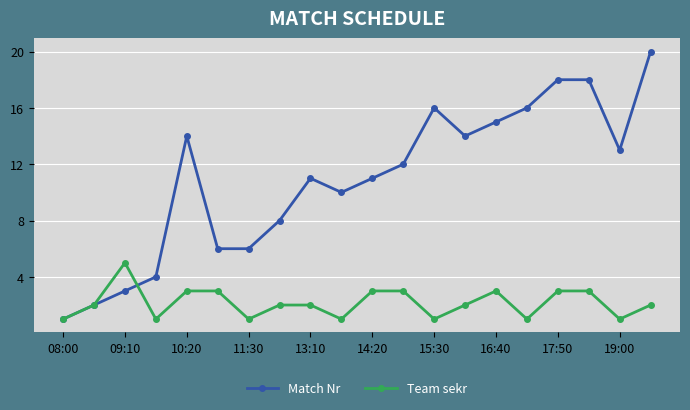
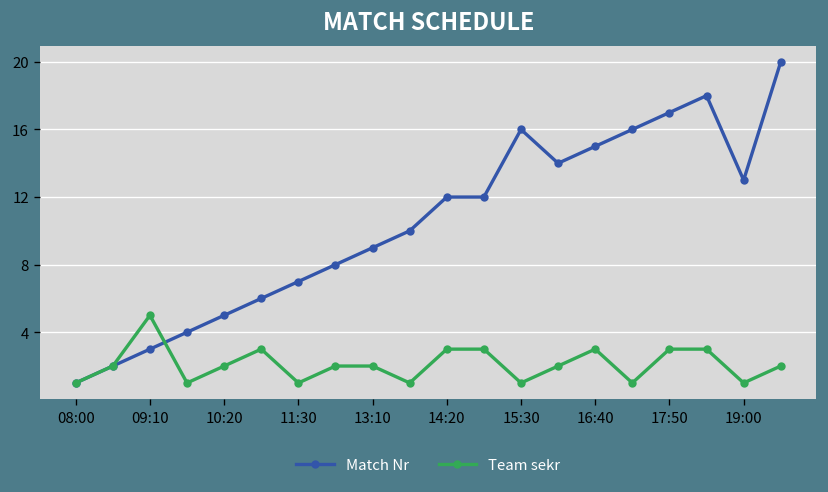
Match Nr, 10:20: 14 -> 5
Team sekr, 10:20: 3 -> 2
Match Nr, 11:30: 6 -> 7
Match Nr, 13:10: 11 -> 9
Match Nr, 14:20: 11 -> 12
Match Nr, 17:50: 18 -> 17
